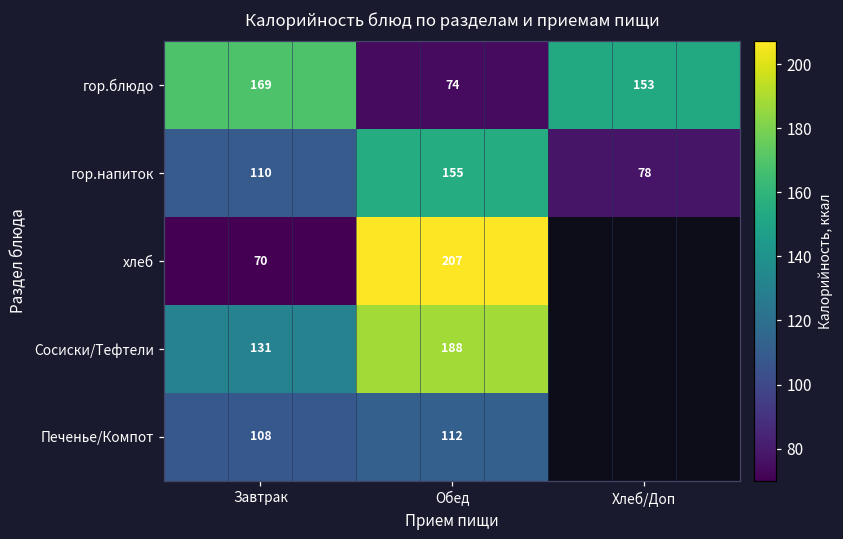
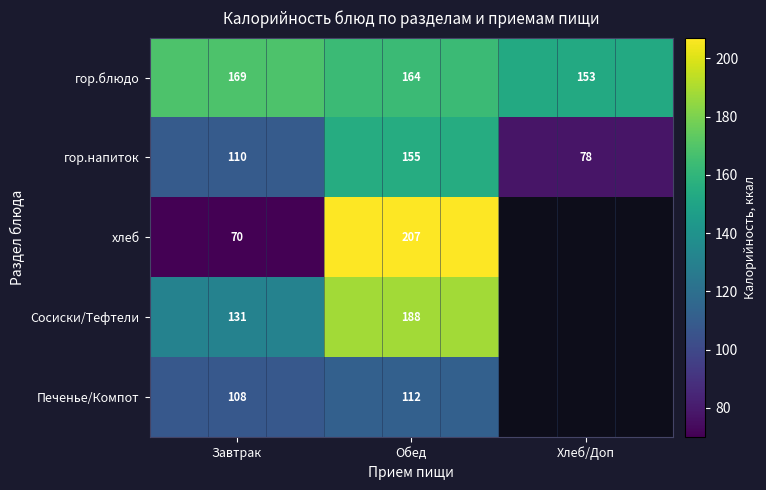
гор.блюдо, Обед: 74 -> 164
